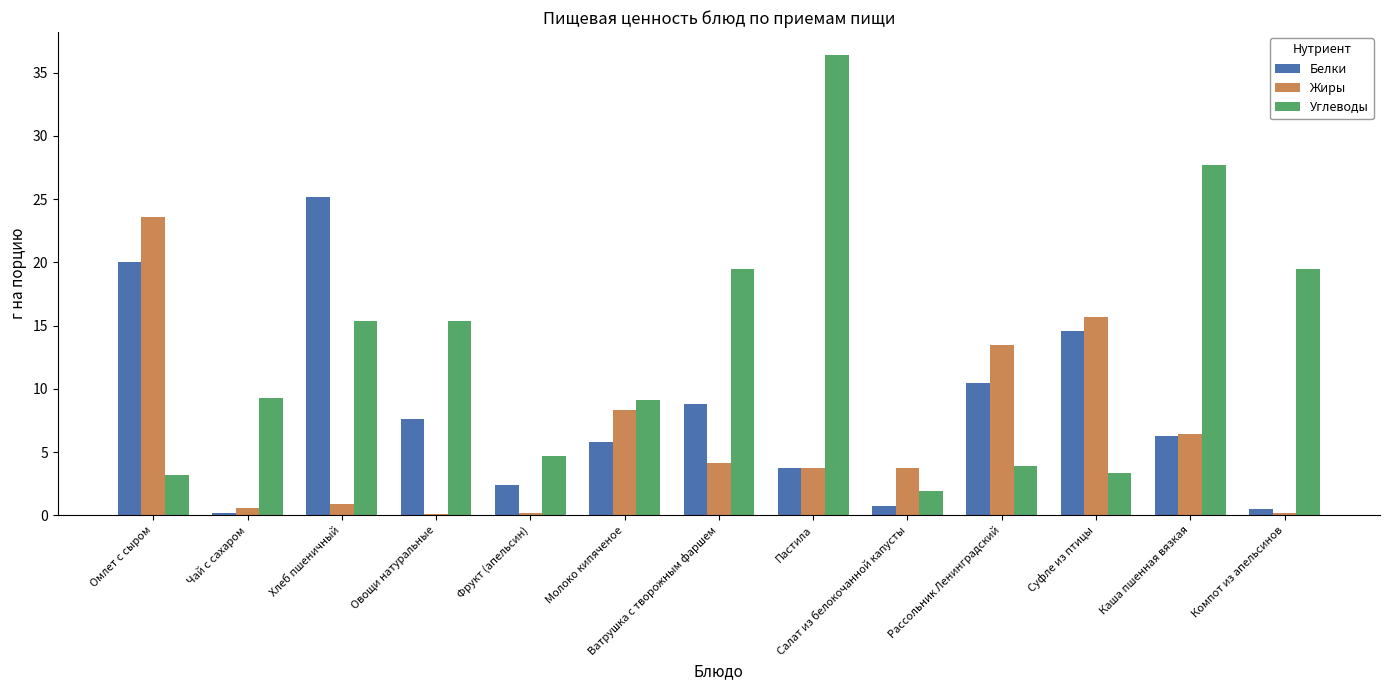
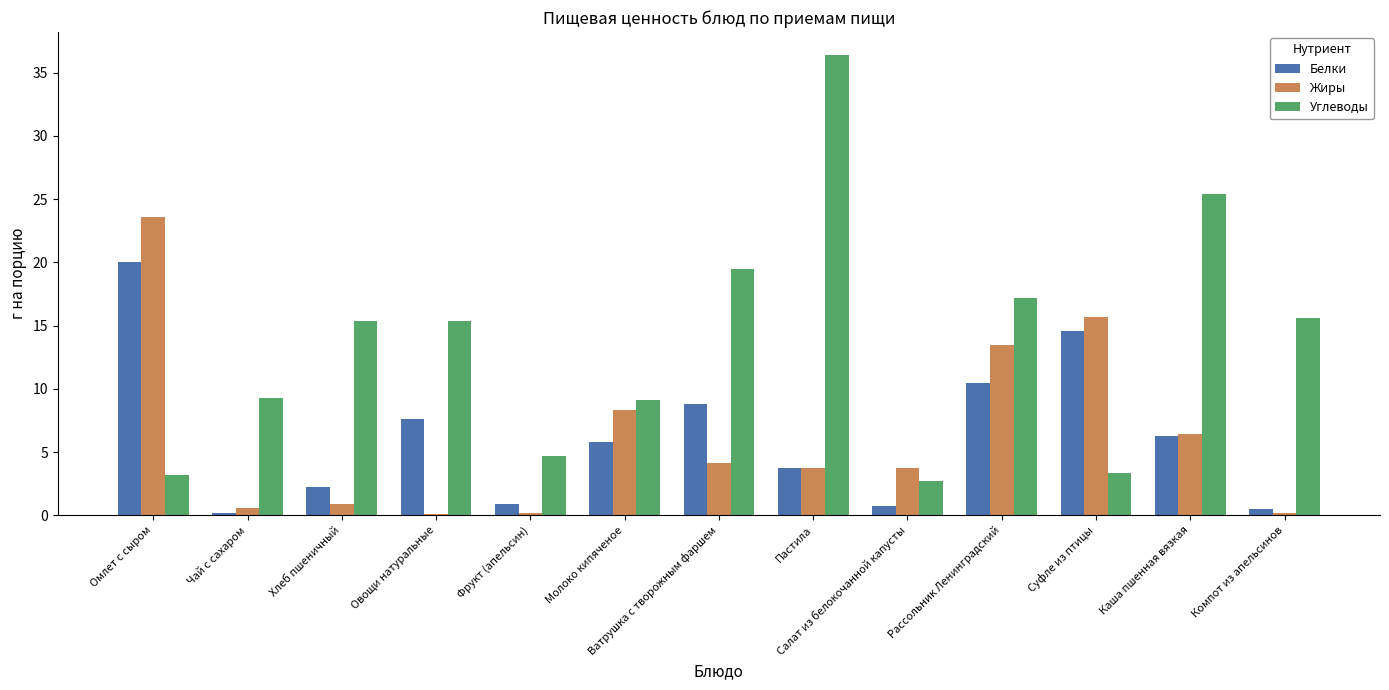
Белки, Хлеб пшеничный: 25.2 -> 2.2
Белки, Фрукт (апельсин): 2.4 -> 0.9
Углеводы, Салат из белокочанной капусты: 1.9 -> 2.7
Углеводы, Рассольник Ленинградский: 3.9 -> 17.2
Углеводы, Каша пшенная вязкая: 27.7 -> 25.4
Углеводы, Компот из апельсинов: 19.5 -> 15.6
